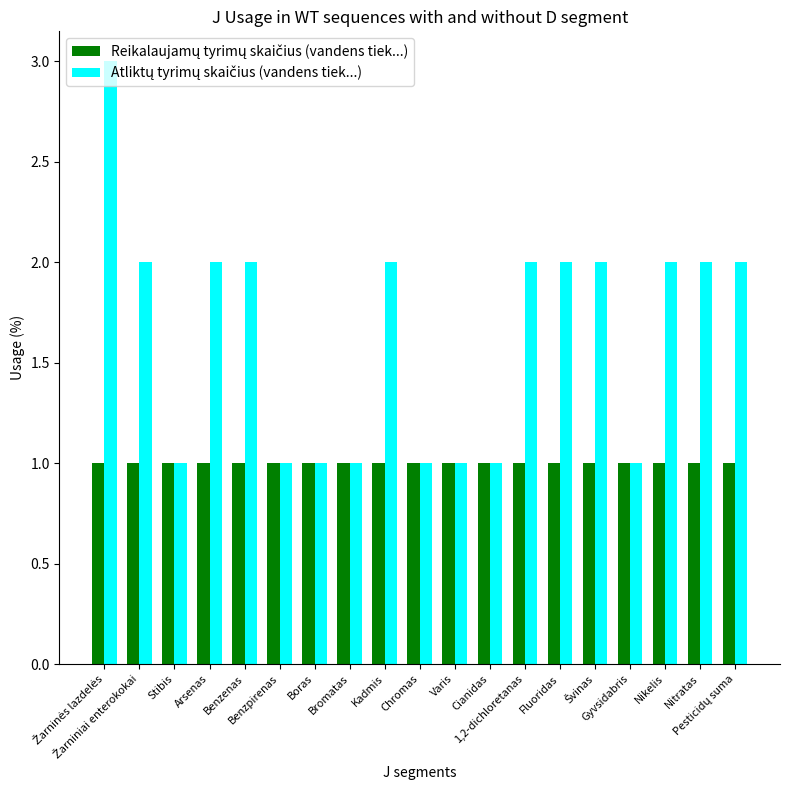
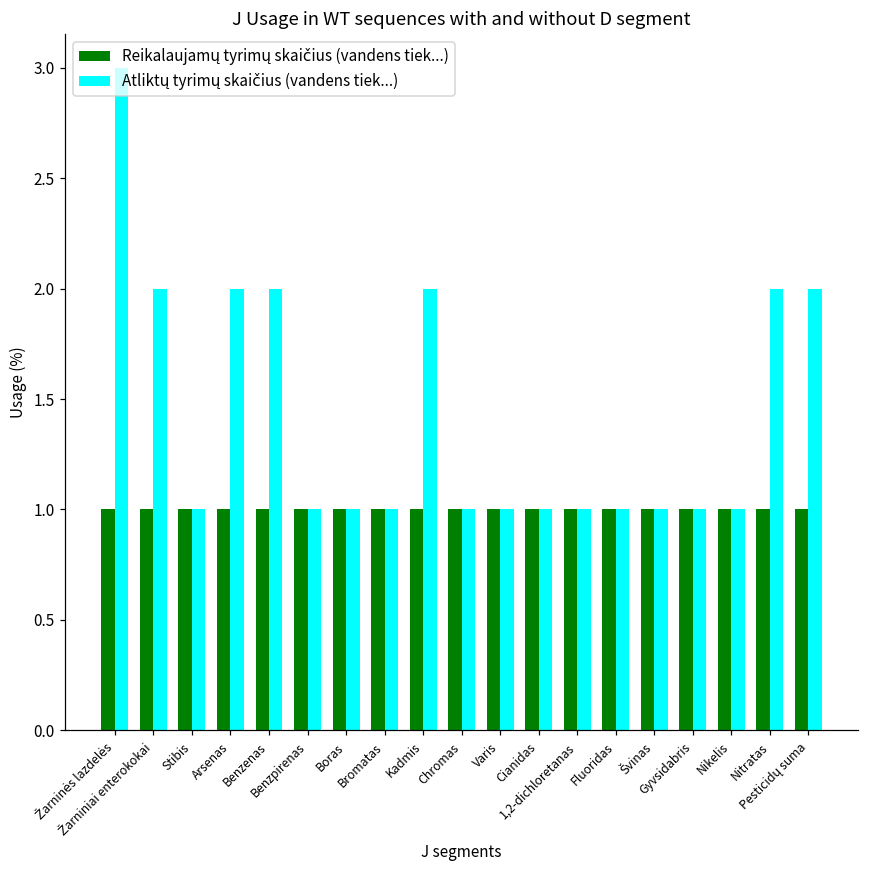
Atliktų tyrimų skaičius (vandens tiek...), 1,2-dichloretanas: 2 -> 1
Atliktų tyrimų skaičius (vandens tiek...), Fluoridas: 2 -> 1
Atliktų tyrimų skaičius (vandens tiek...), Švinas: 2 -> 1
Atliktų tyrimų skaičius (vandens tiek...), Nikelis: 2 -> 1
